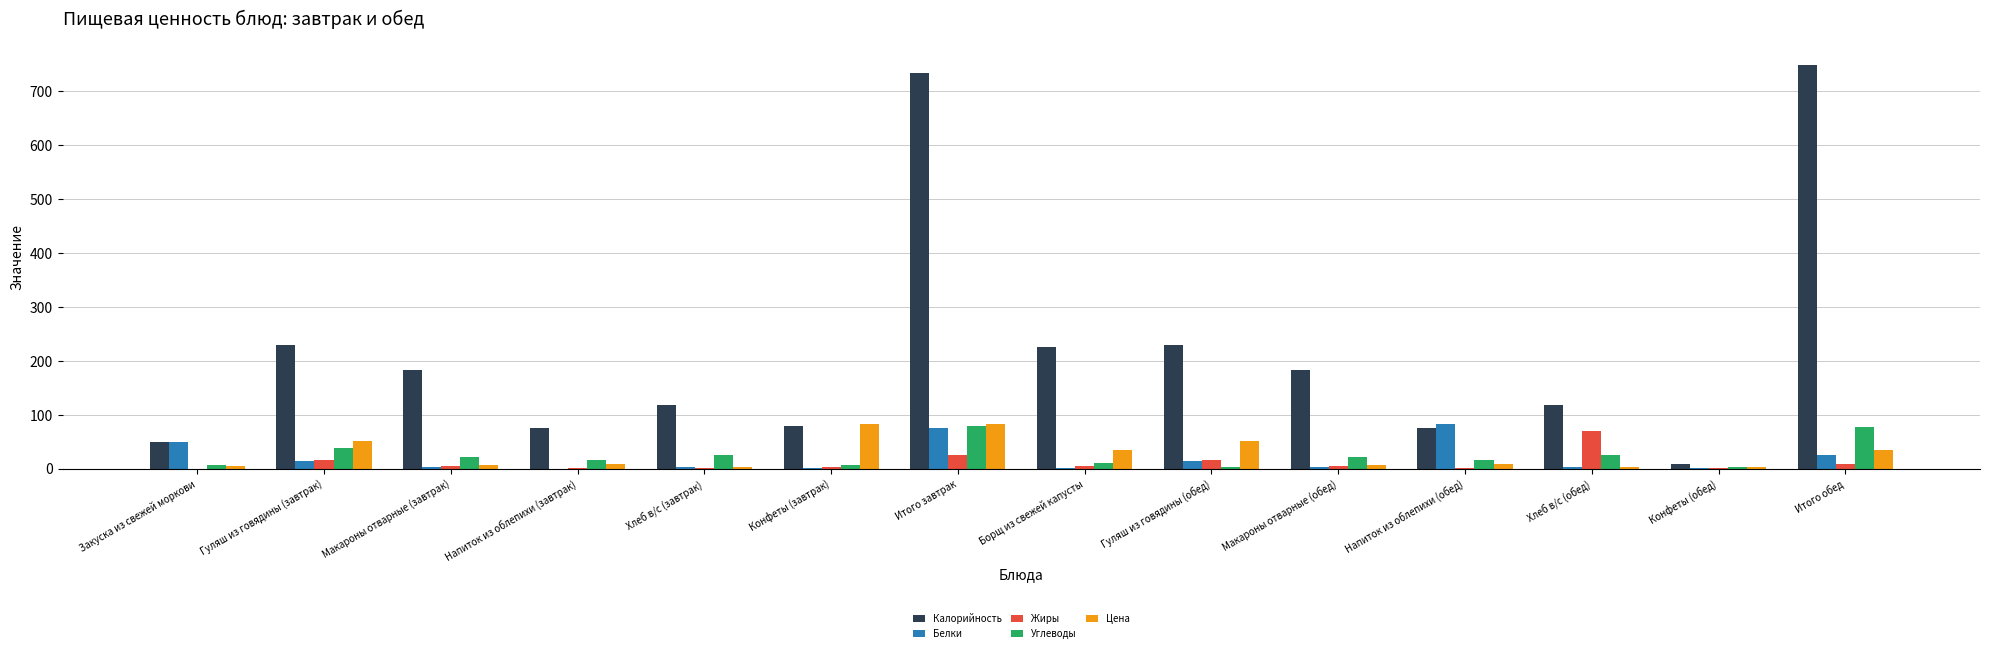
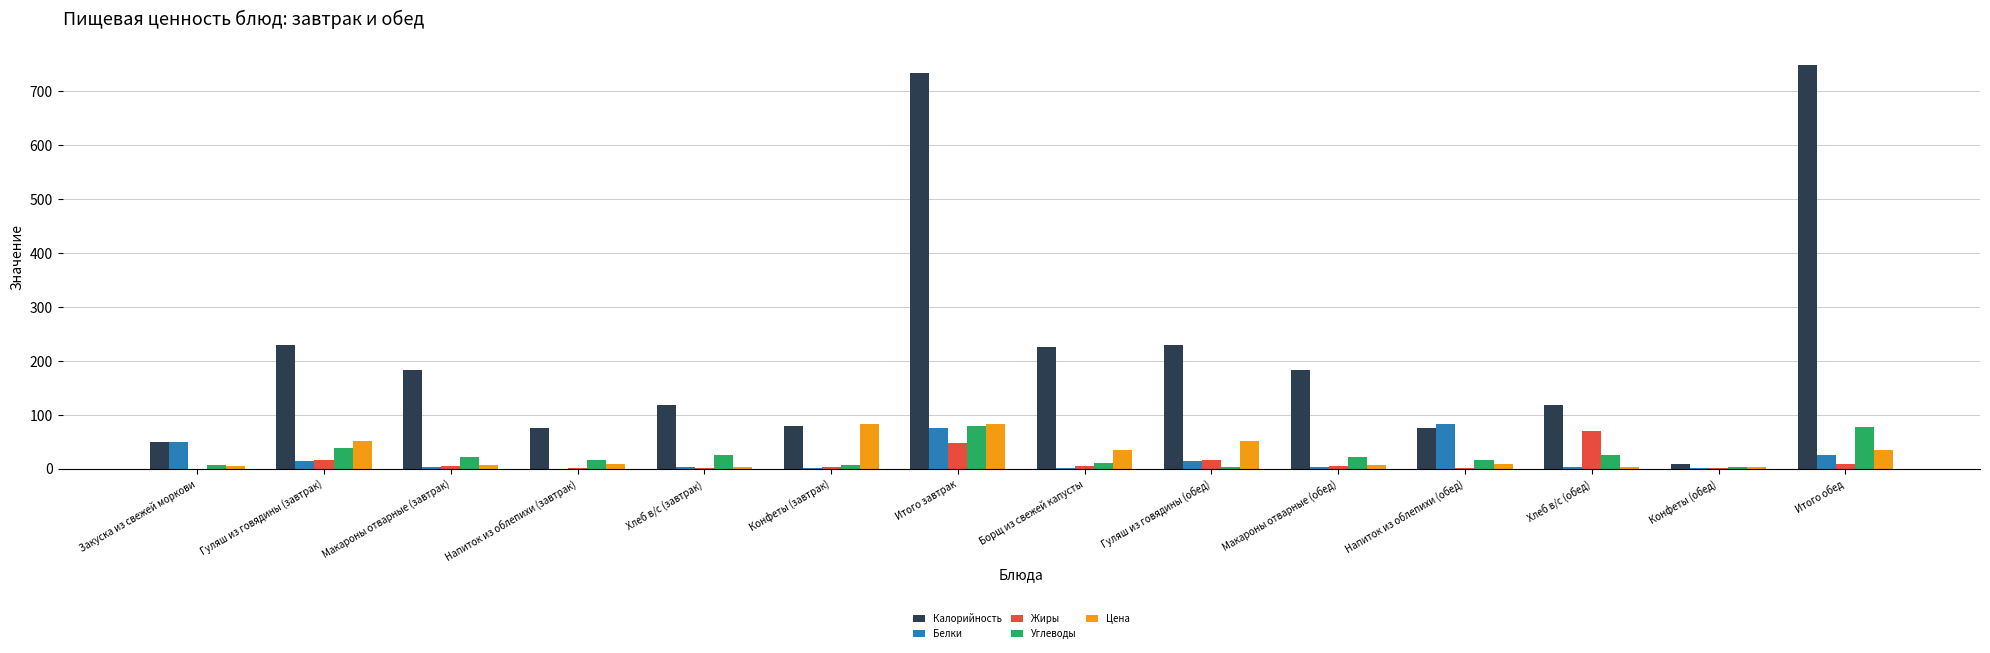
Жиры, Итого завтрак: 30 -> 50
